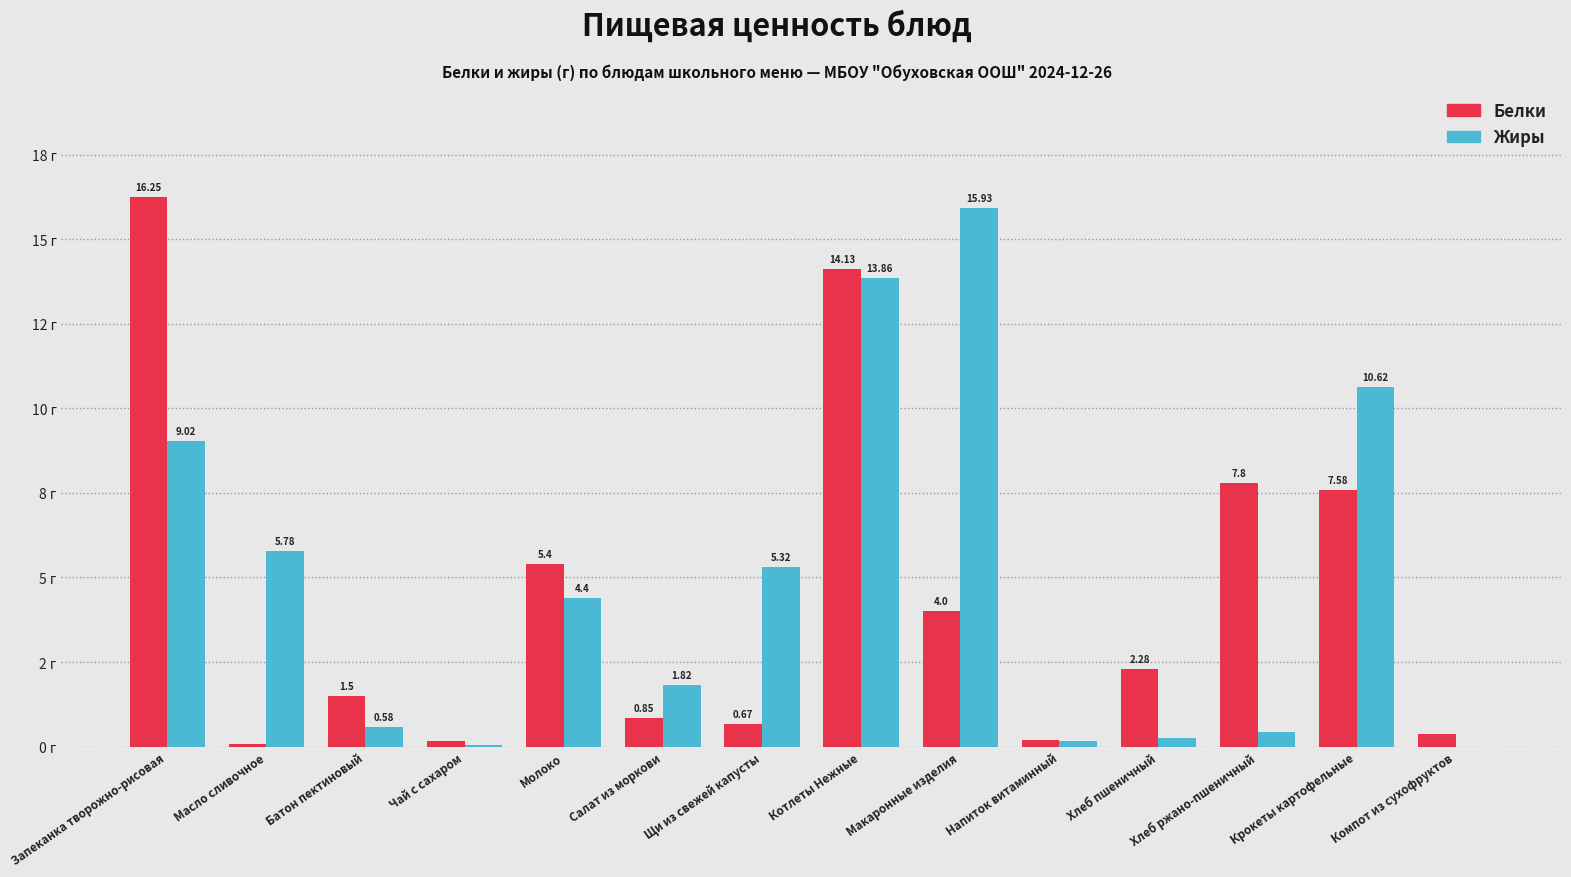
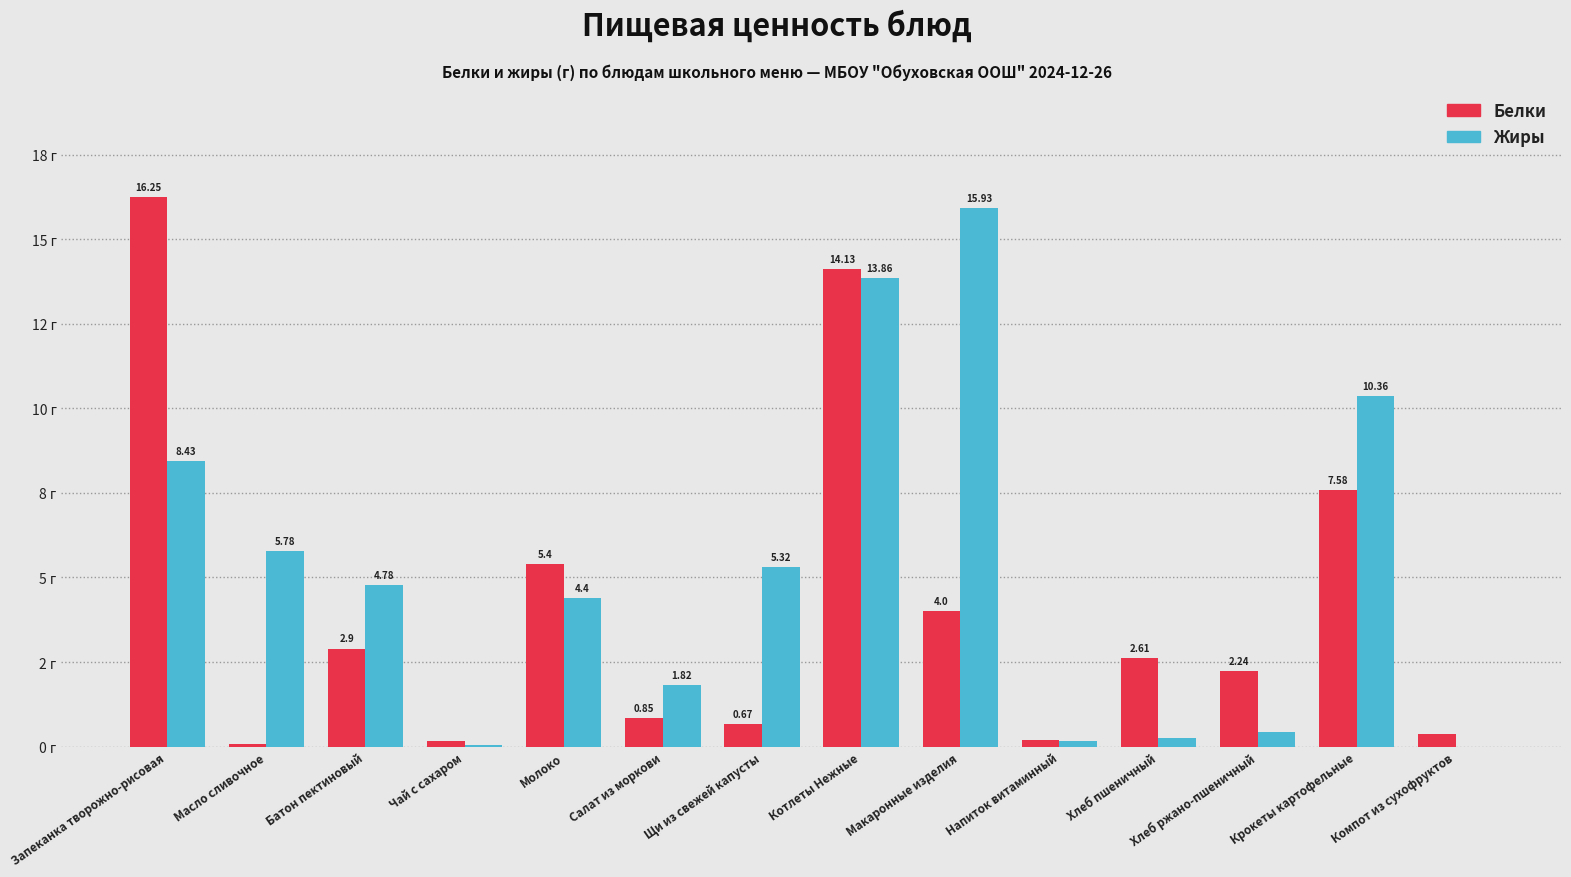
Жиры, Запеканка творожно-рисовая: 9.02 -> 8.43
Белки, Батон пектиновый: 1.5 -> 2.9
Жиры, Батон пектиновый: 0.58 -> 4.78
Белки, Хлеб пшеничный: 2.28 -> 2.61
Белки, Хлеб ржано-пшеничный: 7.8 -> 2.24
Жиры, Крокеты картофельные: 10.62 -> 10.36
